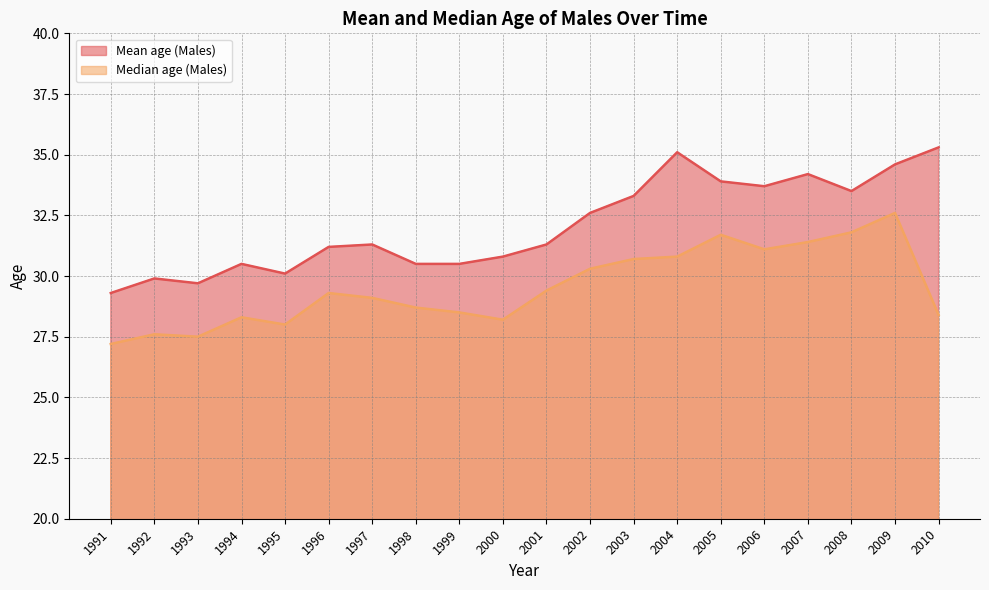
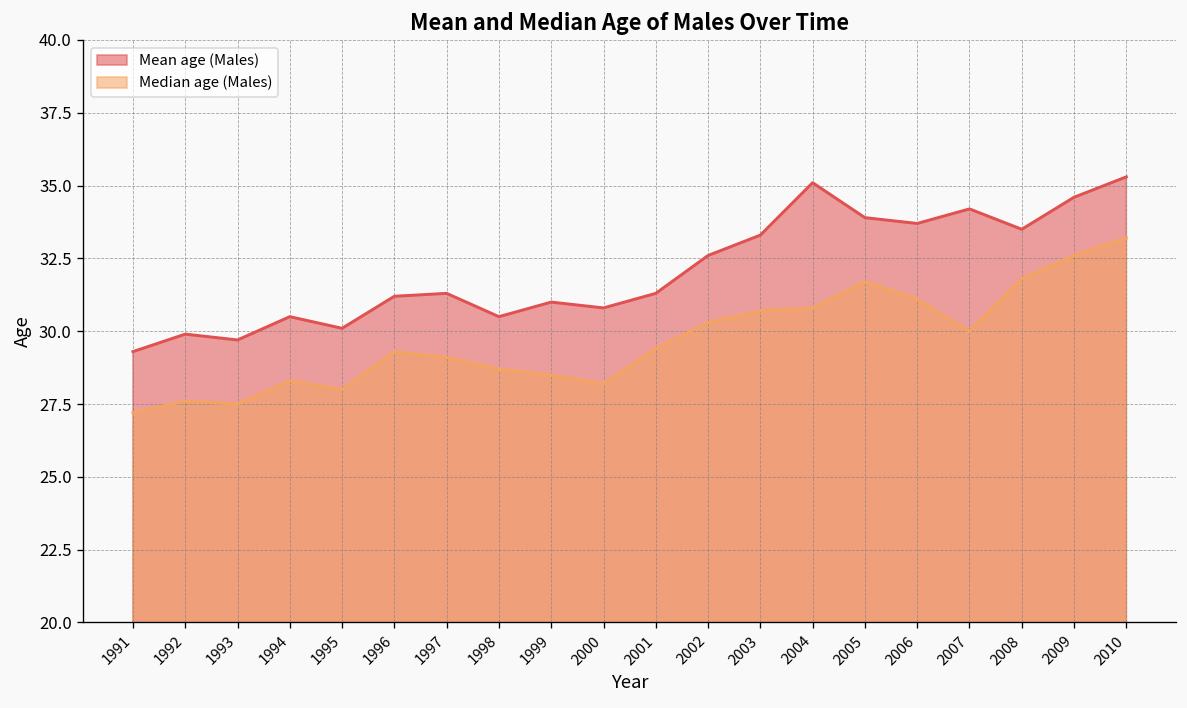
Mean age (Males), 1999: 30.5 -> 31.0
Median age (Males), 2007: 31.4 -> 30.0
Median age (Males), 2010: 28.4 -> 33.2
